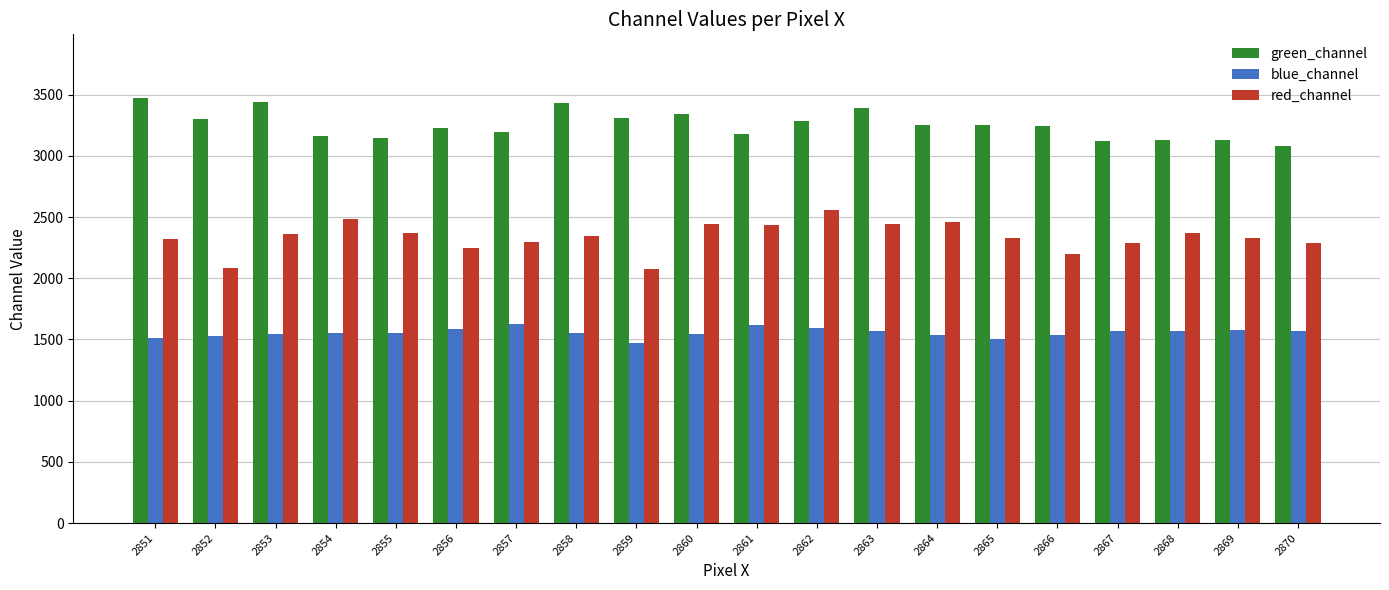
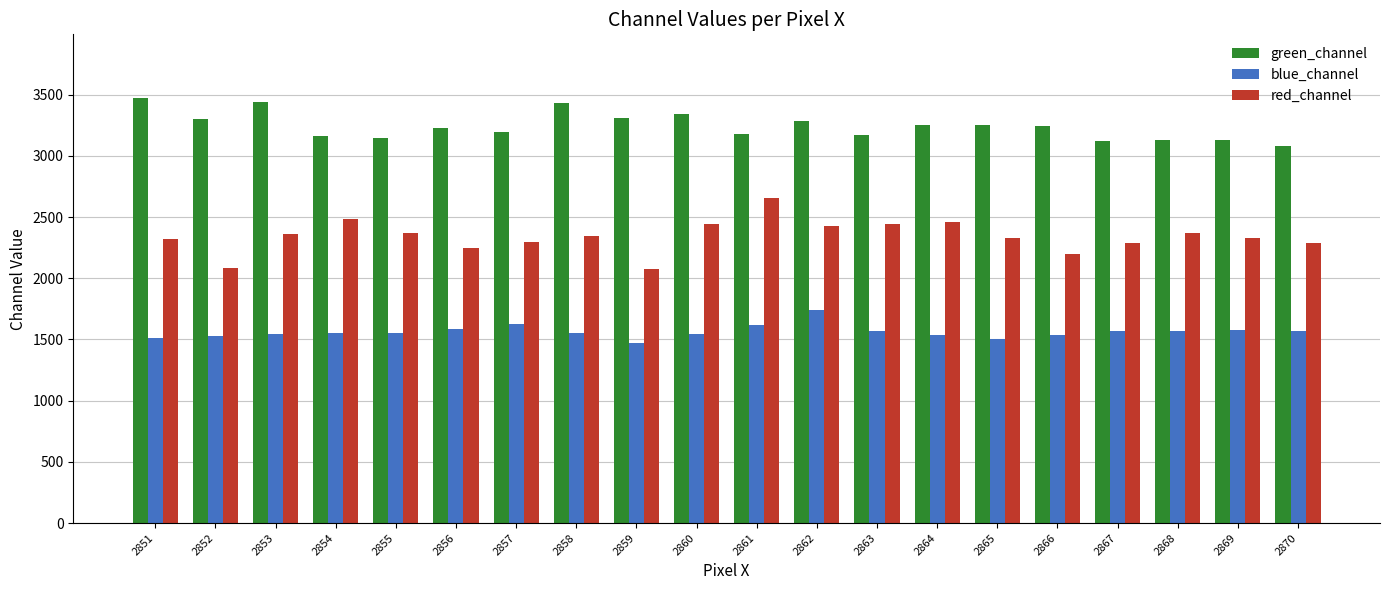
red_channel, 2861: 2430 -> 2660
blue_channel, 2862: 1600 -> 1740
red_channel, 2862: 2560 -> 2430
green_channel, 2863: 3390 -> 3170
